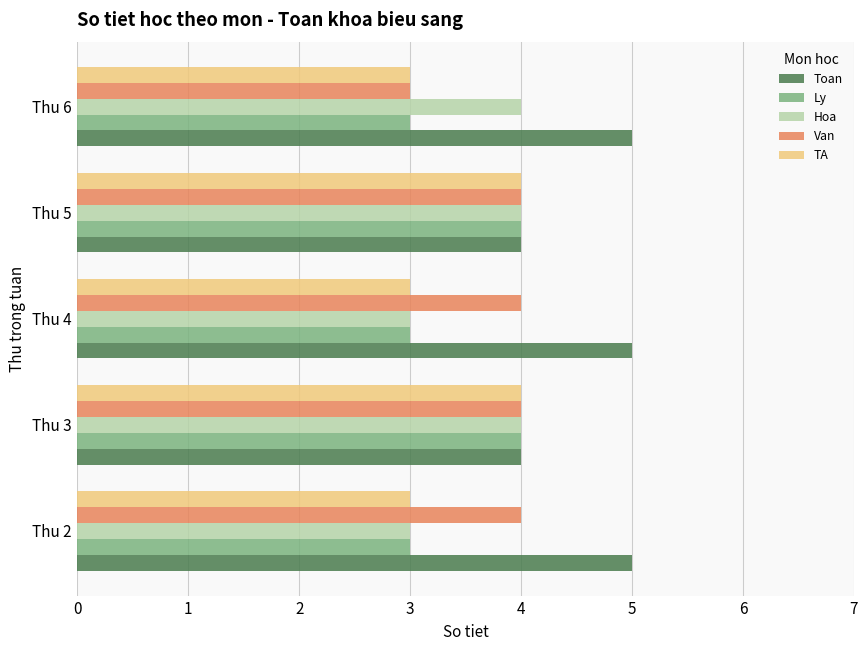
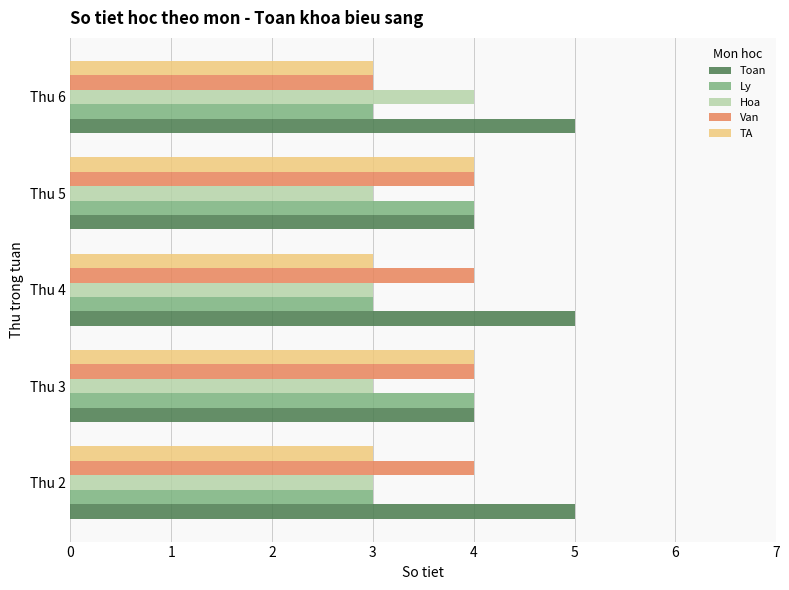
Hoa, Thu 5: 4 -> 3
Hoa, Thu 3: 4 -> 3
